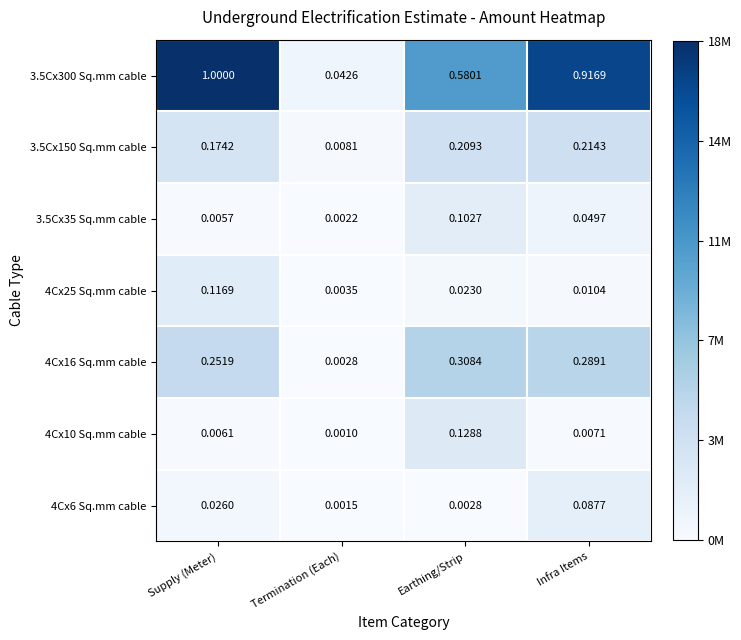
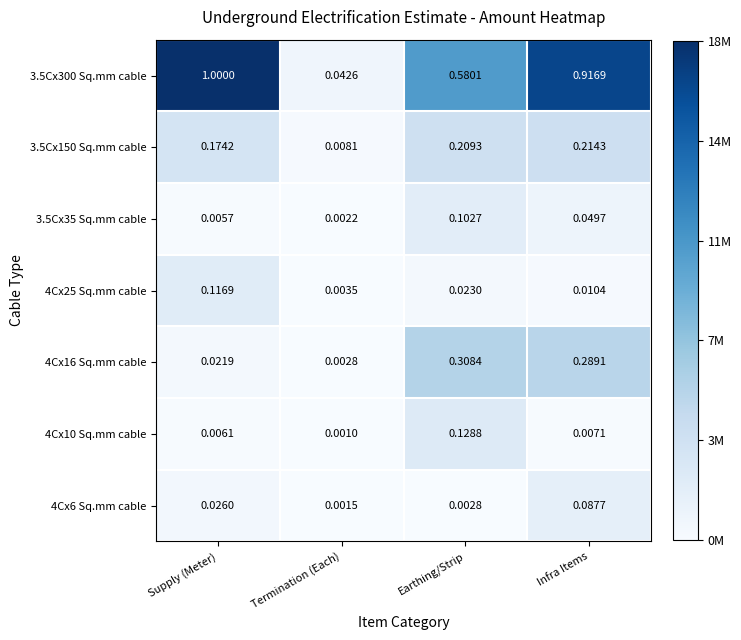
4Cx16 Sq.mm cable, Supply (Meter): 0.2519 -> 0.0219
